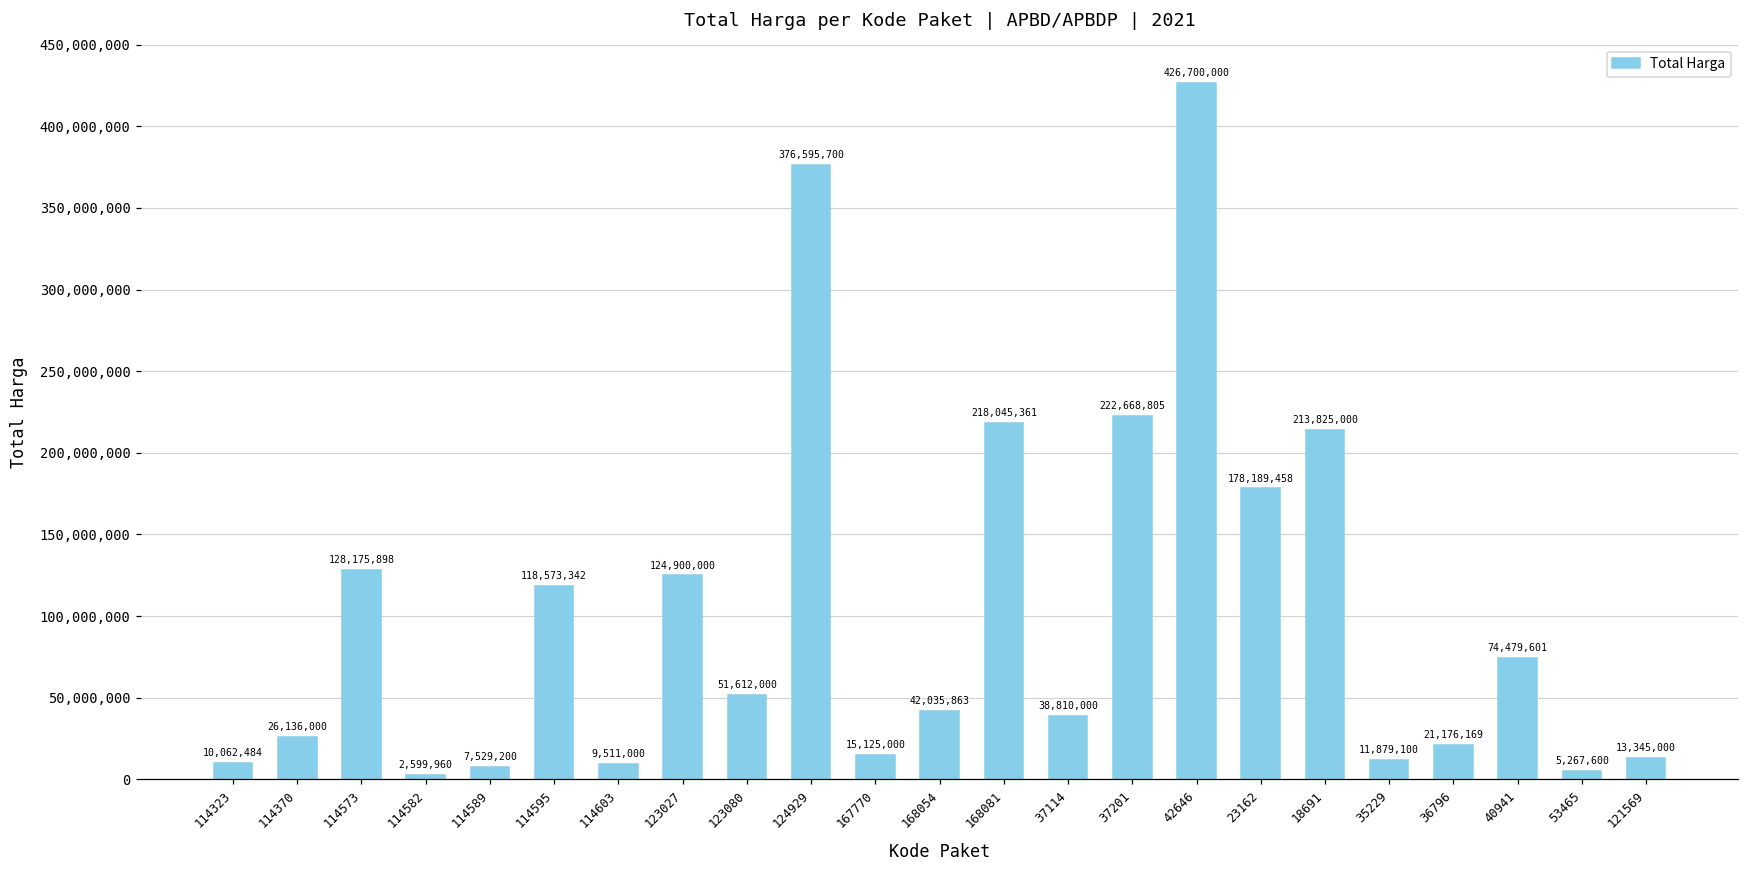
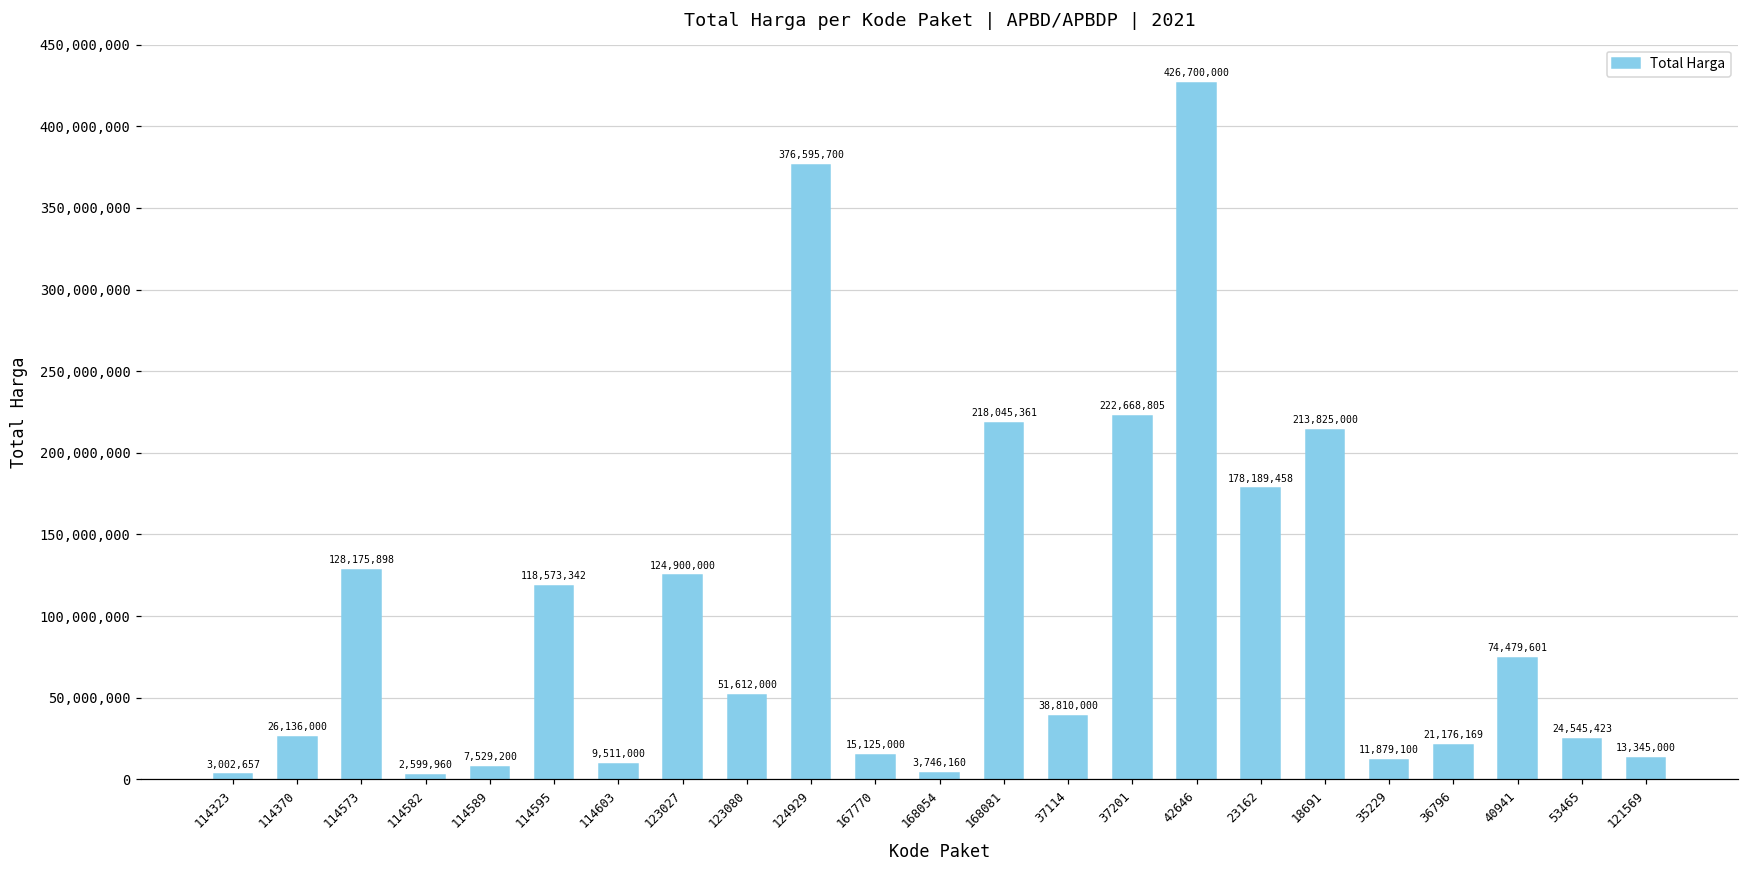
114323: 10,062,484 -> 3,002,657
168054: 42,035,863 -> 3,746,160
53465: 5,267,600 -> 24,545,423
